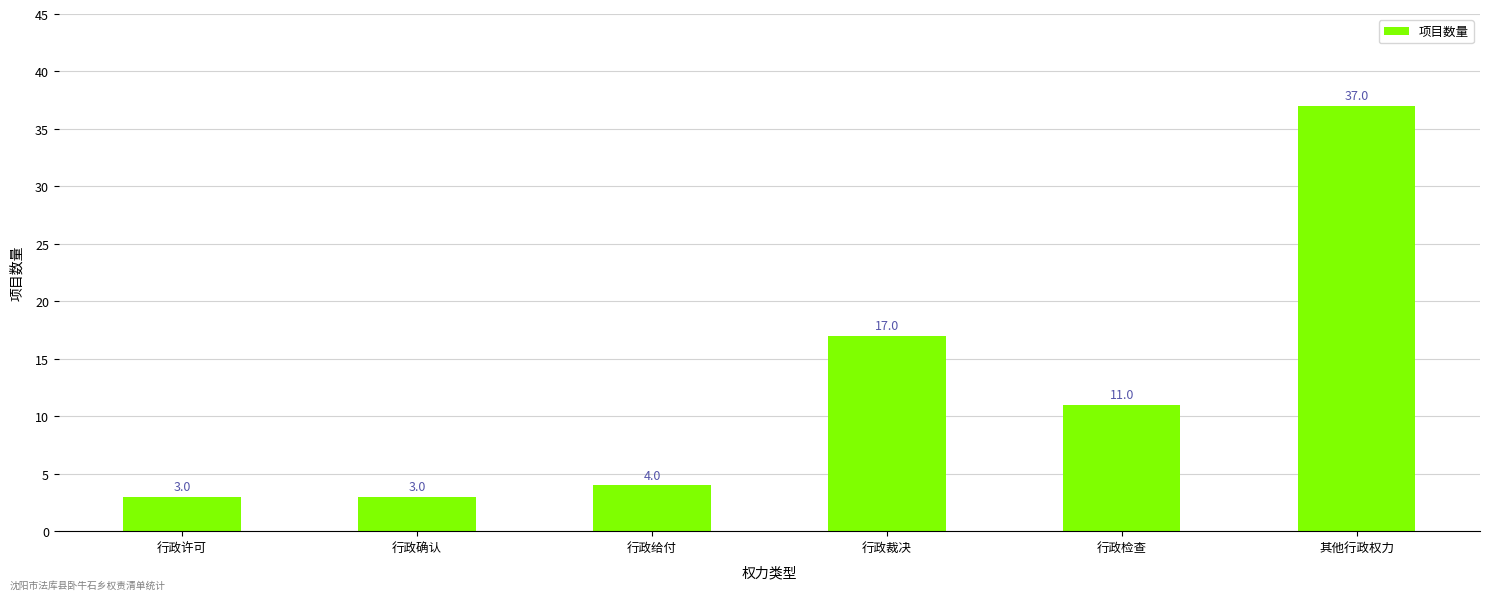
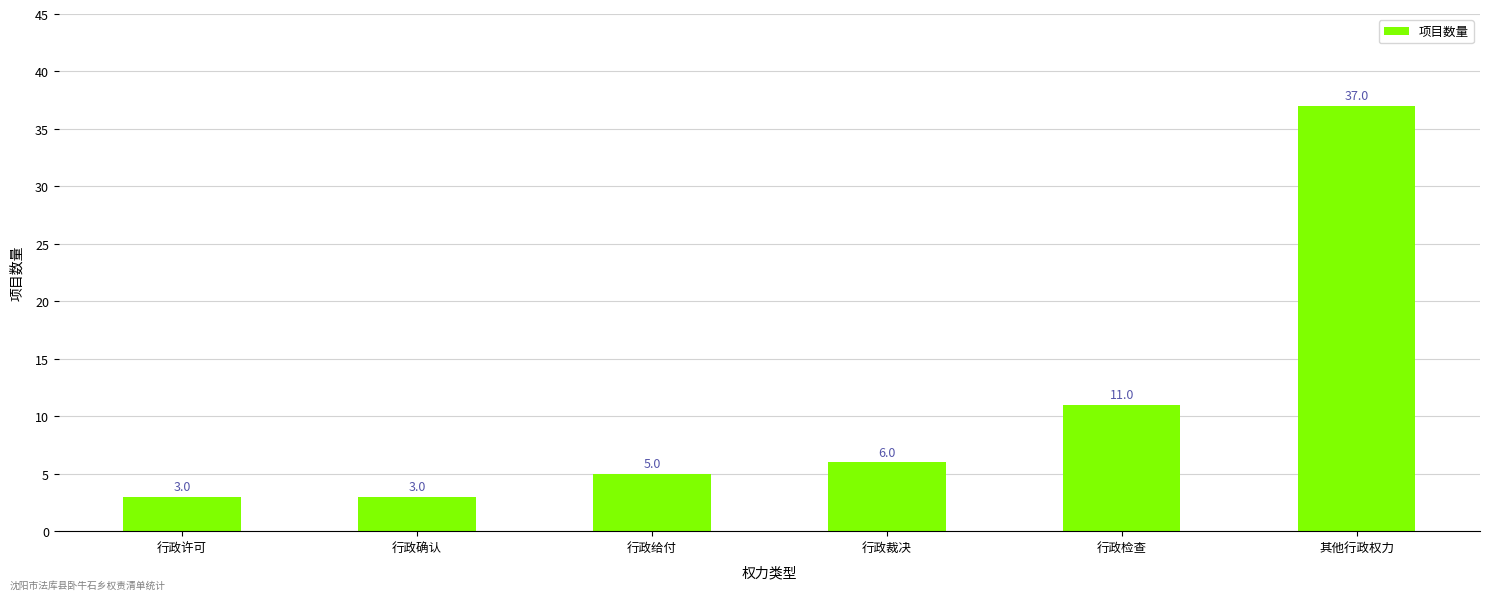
行政给付: 4.0 -> 5.0
行政裁决: 17.0 -> 6.0
